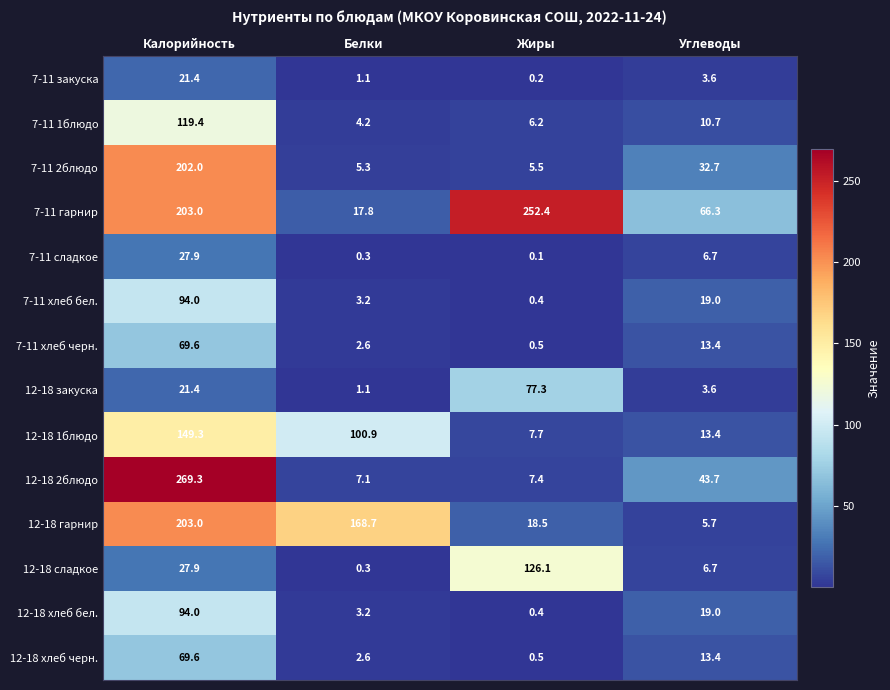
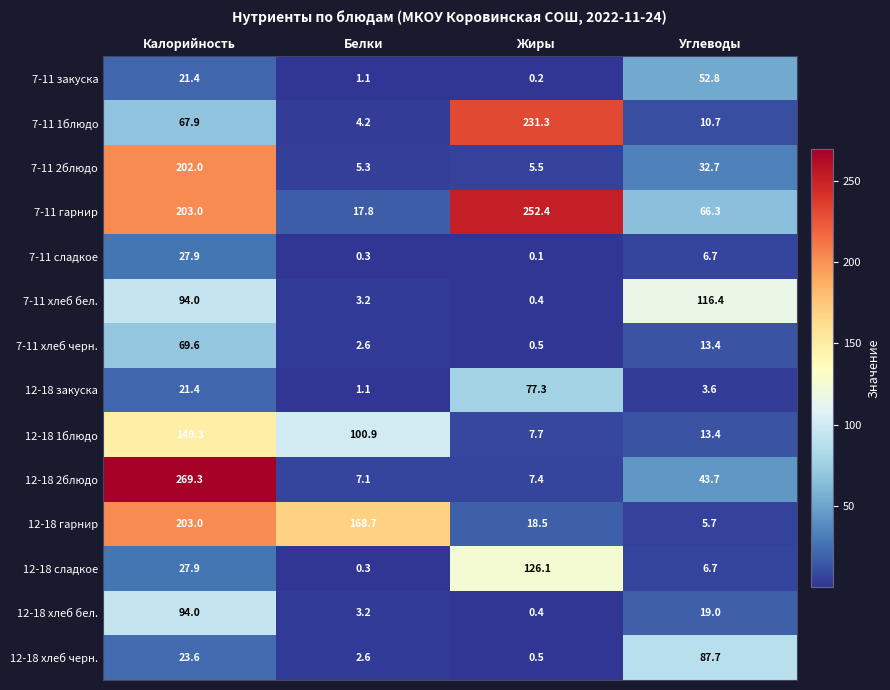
7-11 закуска, Углеводы: 3.6 -> 52.8
7-11 1блюдо, Калорийность: 119.4 -> 67.9
7-11 1блюдо, Жиры: 6.2 -> 231.3
7-11 хлеб бел., Углеводы: 19.0 -> 116.4
12-18 хлеб черн., Калорийность: 69.6 -> 23.6
12-18 хлеб черн., Углеводы: 13.4 -> 87.7
